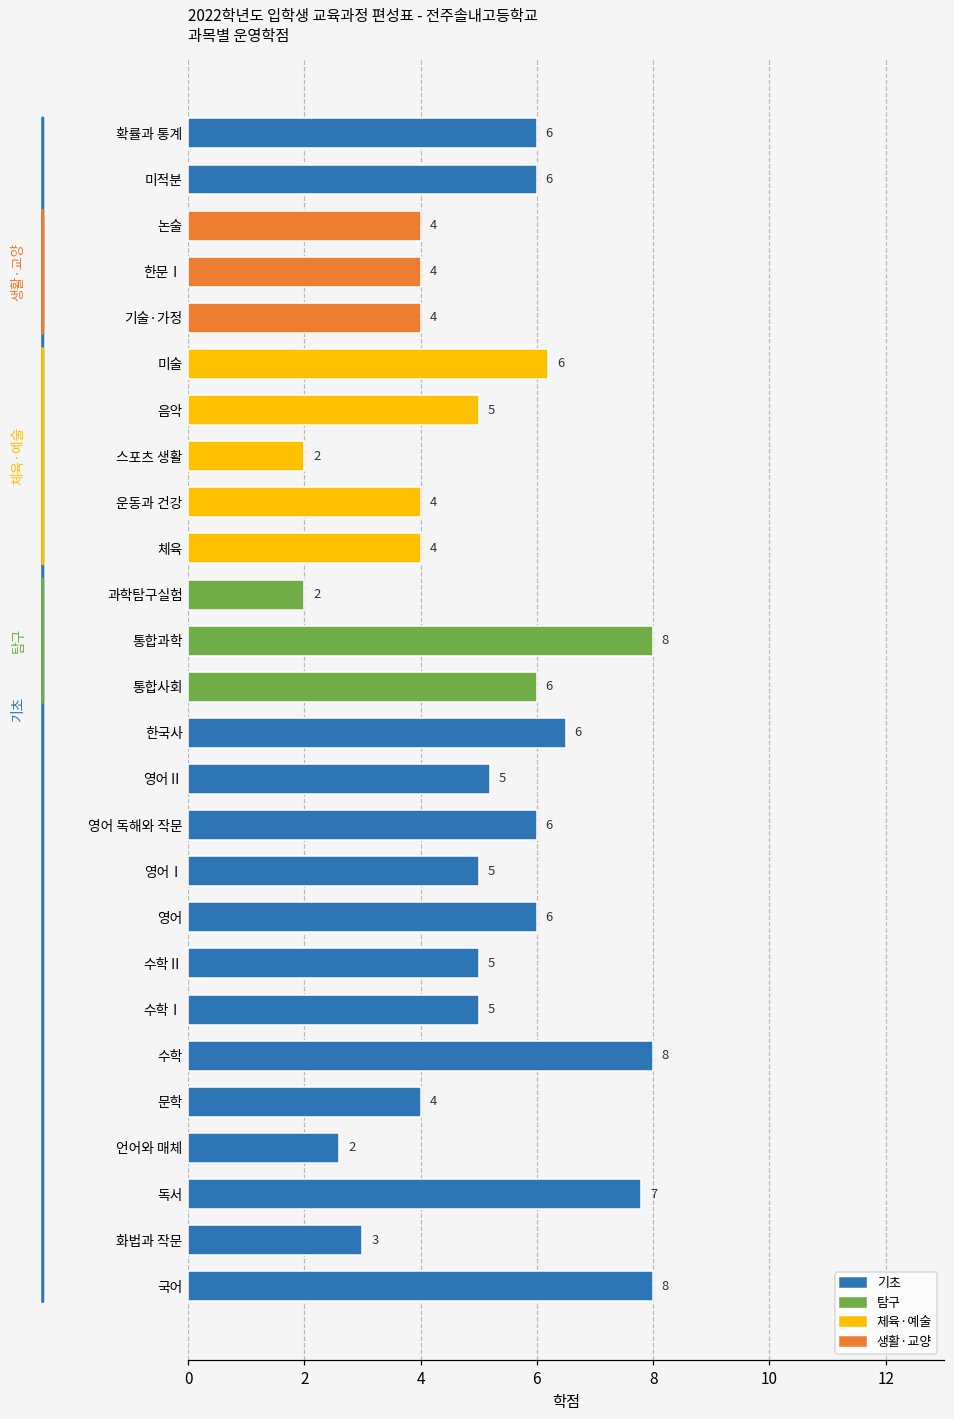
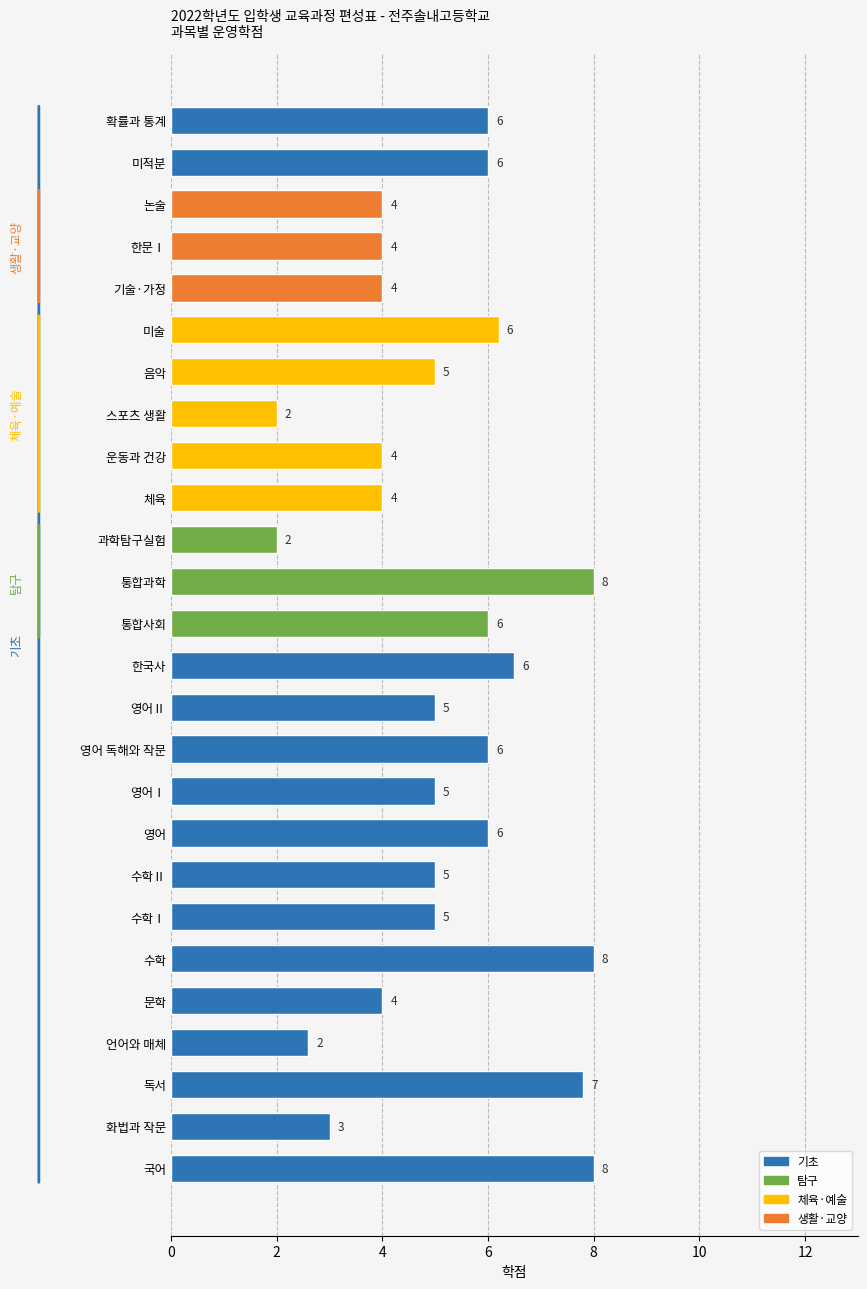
영어Ⅱ: 5.2 -> 5.0
